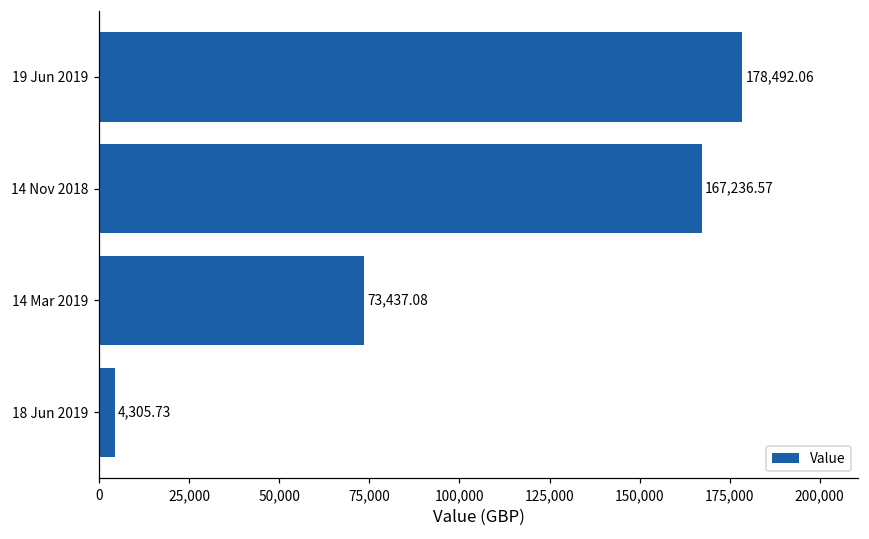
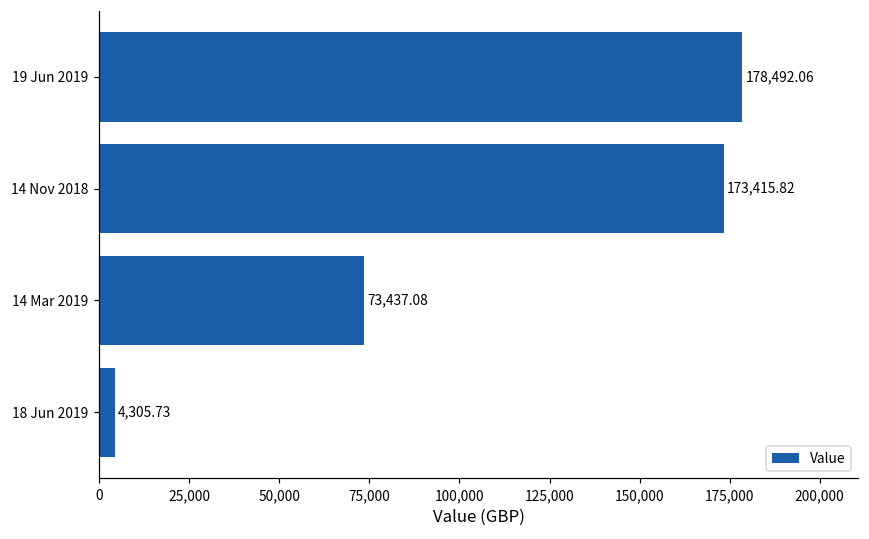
14 Nov 2018: 167,236.57 -> 173,415.82
